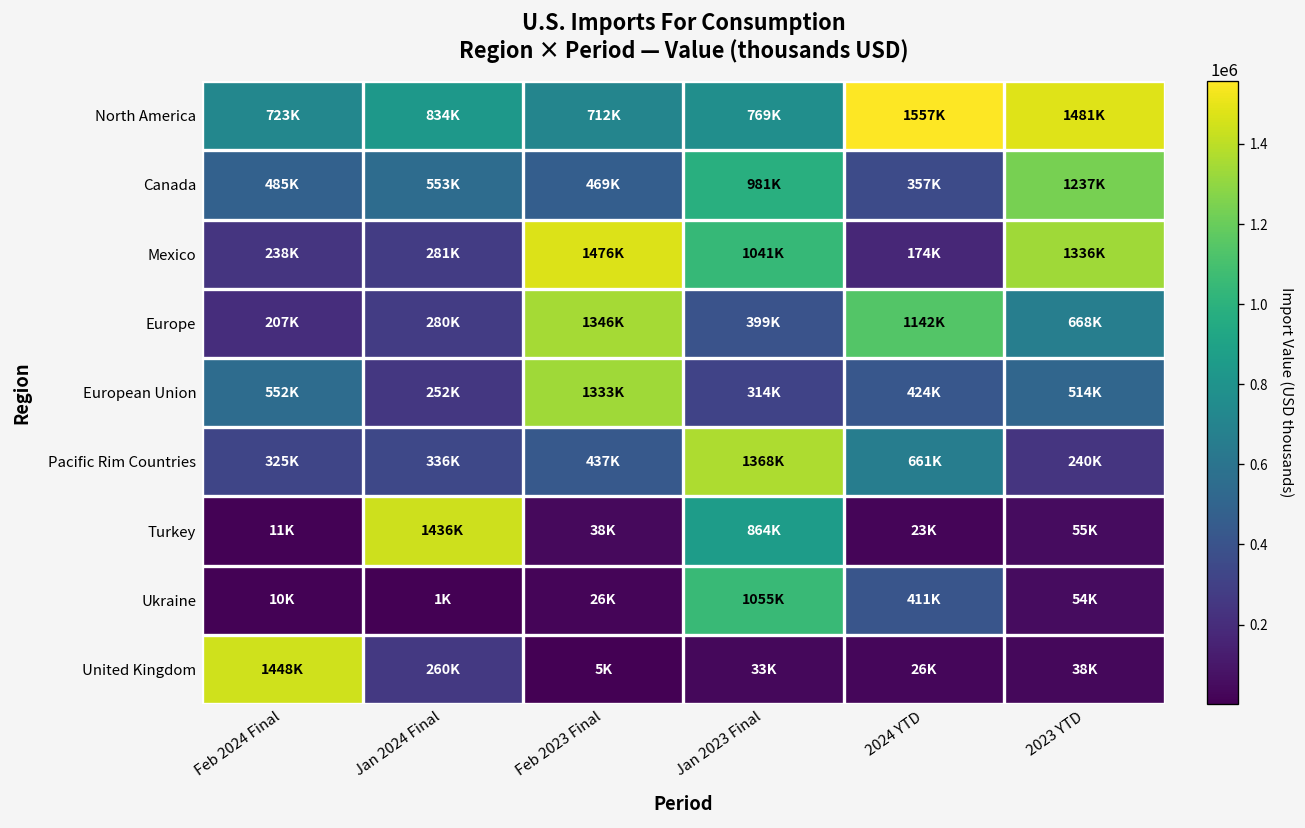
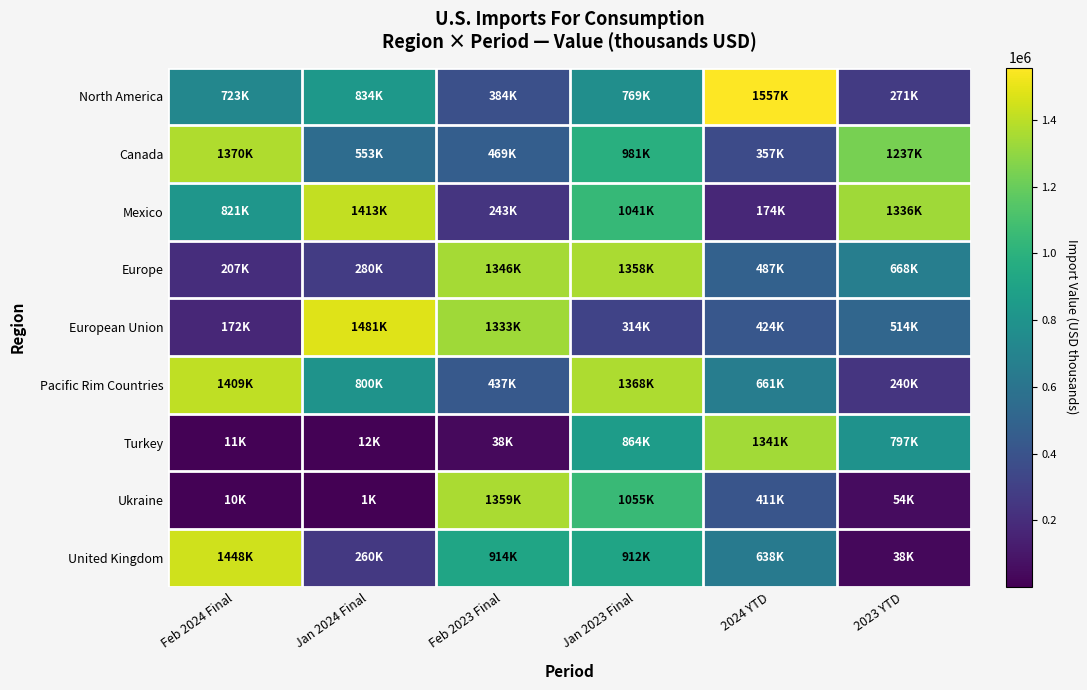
North America, Feb 2023 Final: 712K -> 384K
North America, 2023 YTD: 1481K -> 271K
Canada, Feb 2024 Final: 485K -> 1370K
Mexico, Feb 2024 Final: 238K -> 821K
Mexico, Jan 2024 Final: 281K -> 1413K
Mexico, Feb 2023 Final: 1476K -> 243K
Europe, Jan 2023 Final: 399K -> 1358K
Europe, 2024 YTD: 1142K -> 487K
European Union, Feb 2024 Final: 552K -> 172K
European Union, Jan 2024 Final: 252K -> 1481K
Pacific Rim Countries, Feb 2024 Final: 325K -> 1409K
Pacific Rim Countries, Jan 2024 Final: 336K -> 800K
Turkey, Jan 2024 Final: 1436K -> 12K
Turkey, 2024 YTD: 23K -> 1341K
Turkey, 2023 YTD: 55K -> 797K
Ukraine, Feb 2023 Final: 26K -> 1359K
United Kingdom, Feb 2023 Final: 5K -> 914K
United Kingdom, Jan 2023 Final: 33K -> 912K
United Kingdom, 2024 YTD: 26K -> 638K
